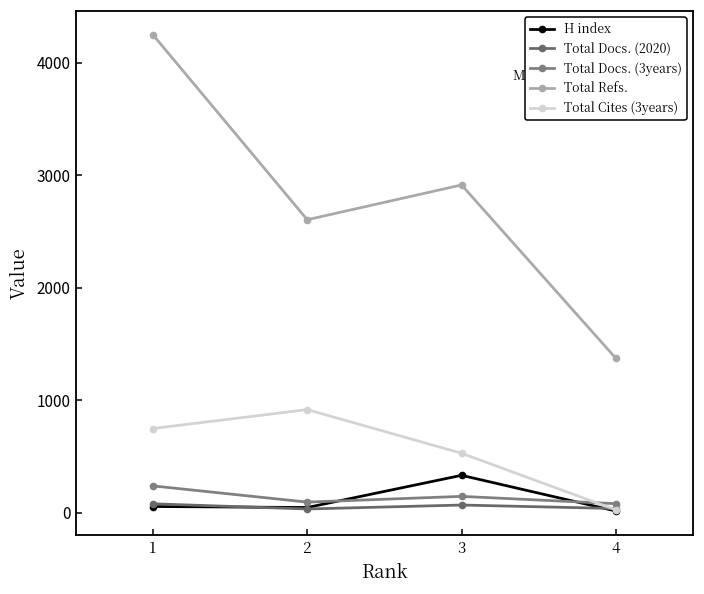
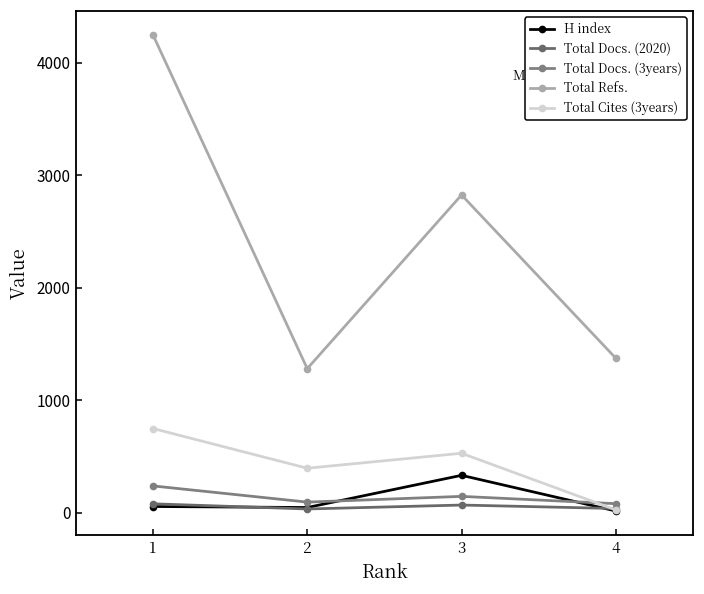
Total Refs., 2: 2600 -> 1280
Total Cites (3years), 2: 920 -> 400
Total Refs., 3: 2910 -> 2820
